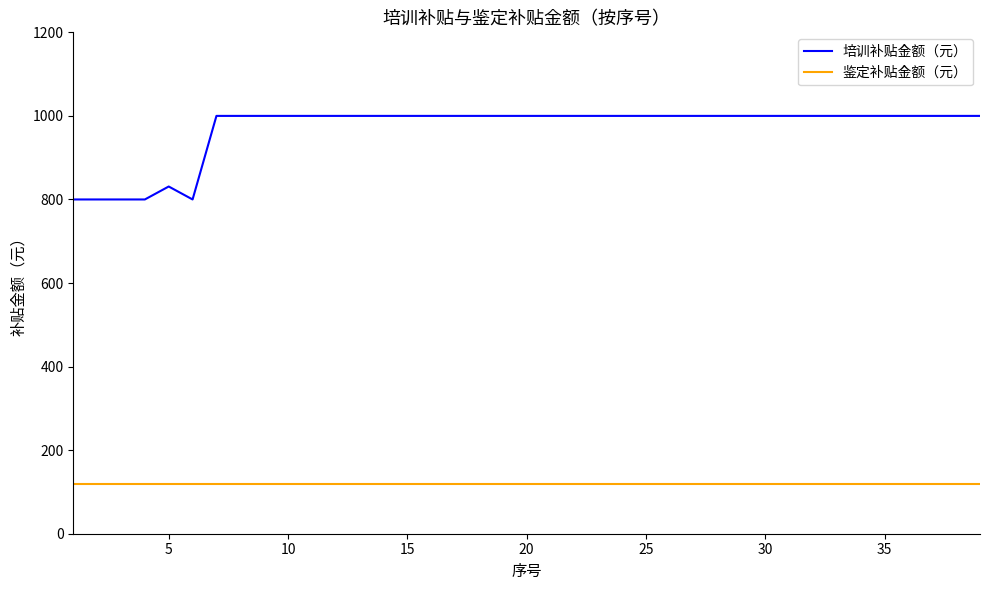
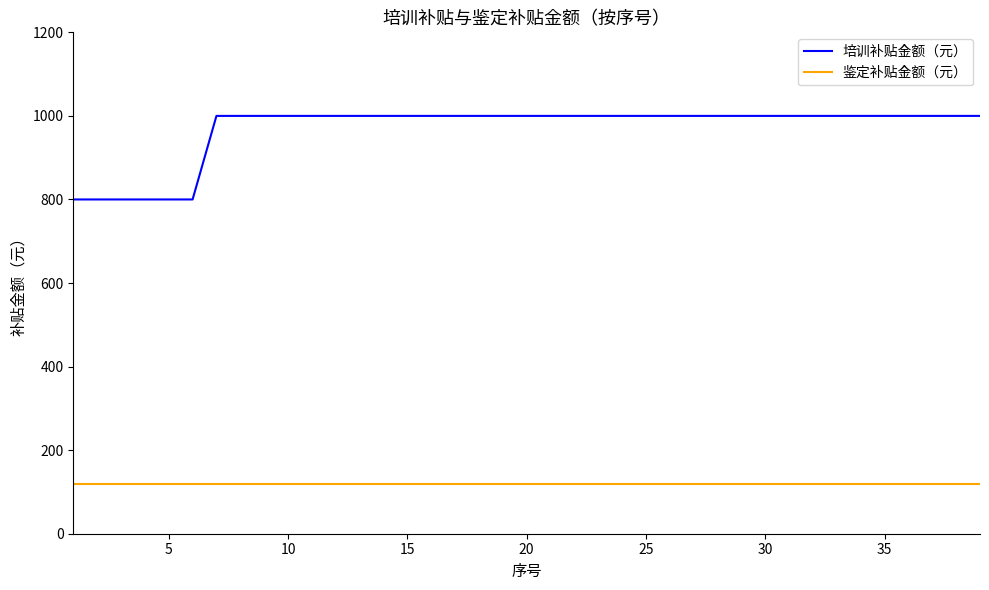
培训补贴金额（元）, 5: 830 -> 800
